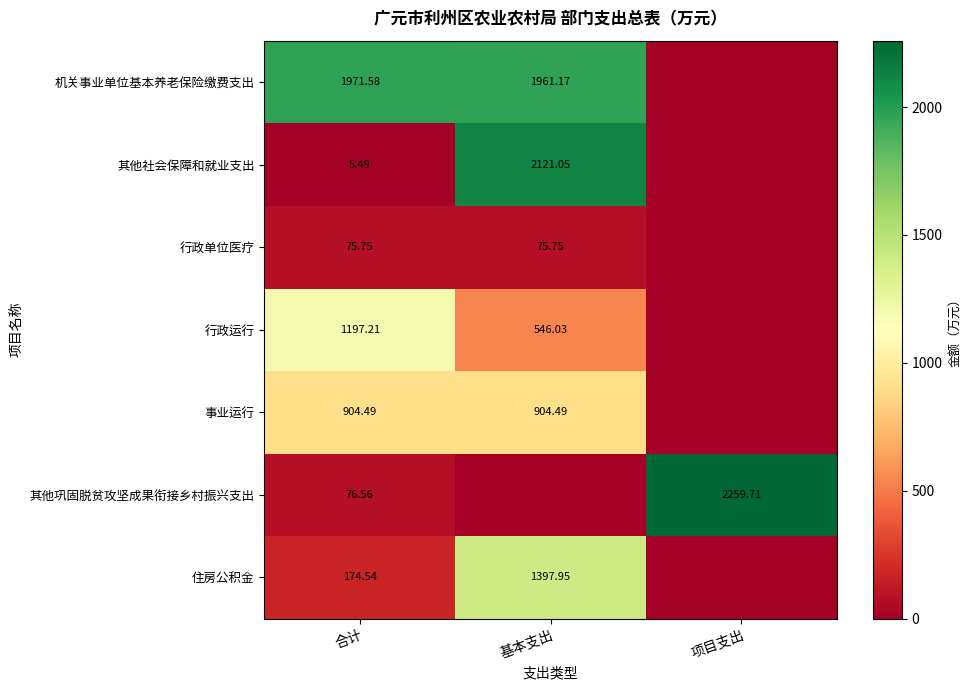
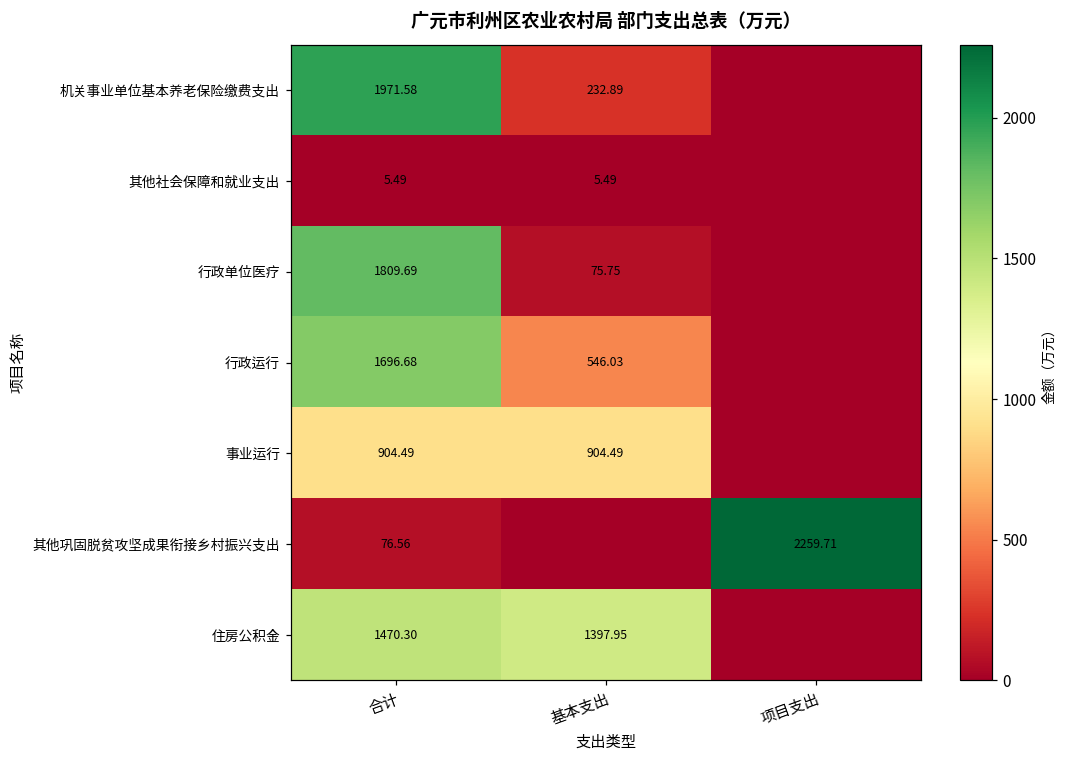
机关事业单位基本养老保险缴费支出, 基本支出: 1961.17 -> 232.89
其他社会保障和就业支出, 基本支出: 2121.05 -> 5.49
行政单位医疗, 合计: 75.75 -> 1809.69
行政运行, 合计: 1197.21 -> 1696.68
住房公积金, 合计: 174.54 -> 1470.30
